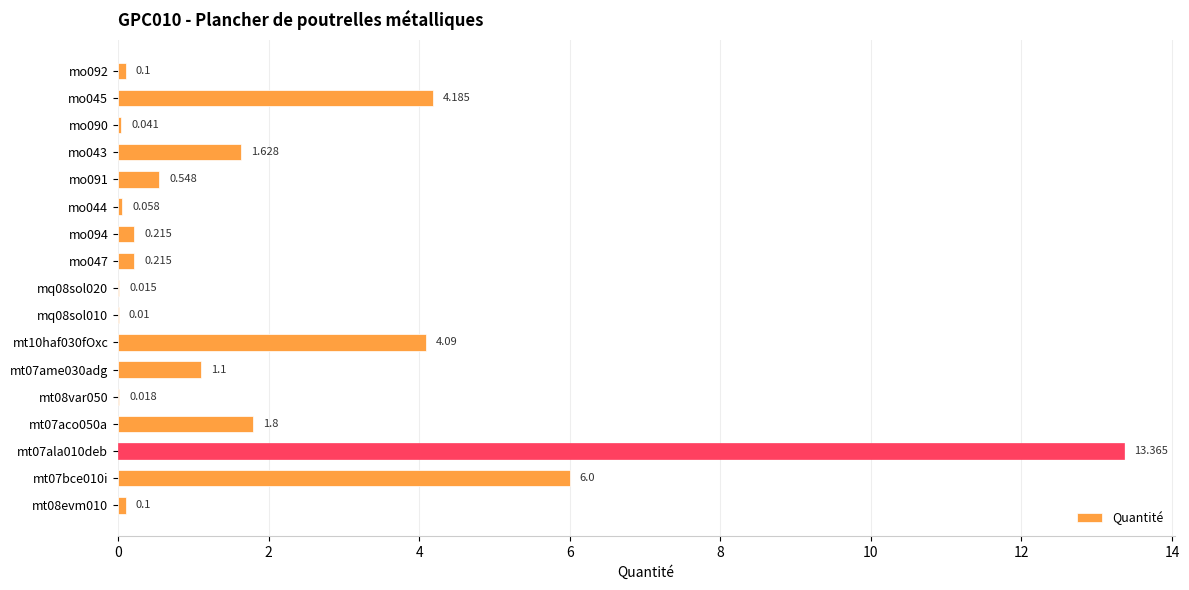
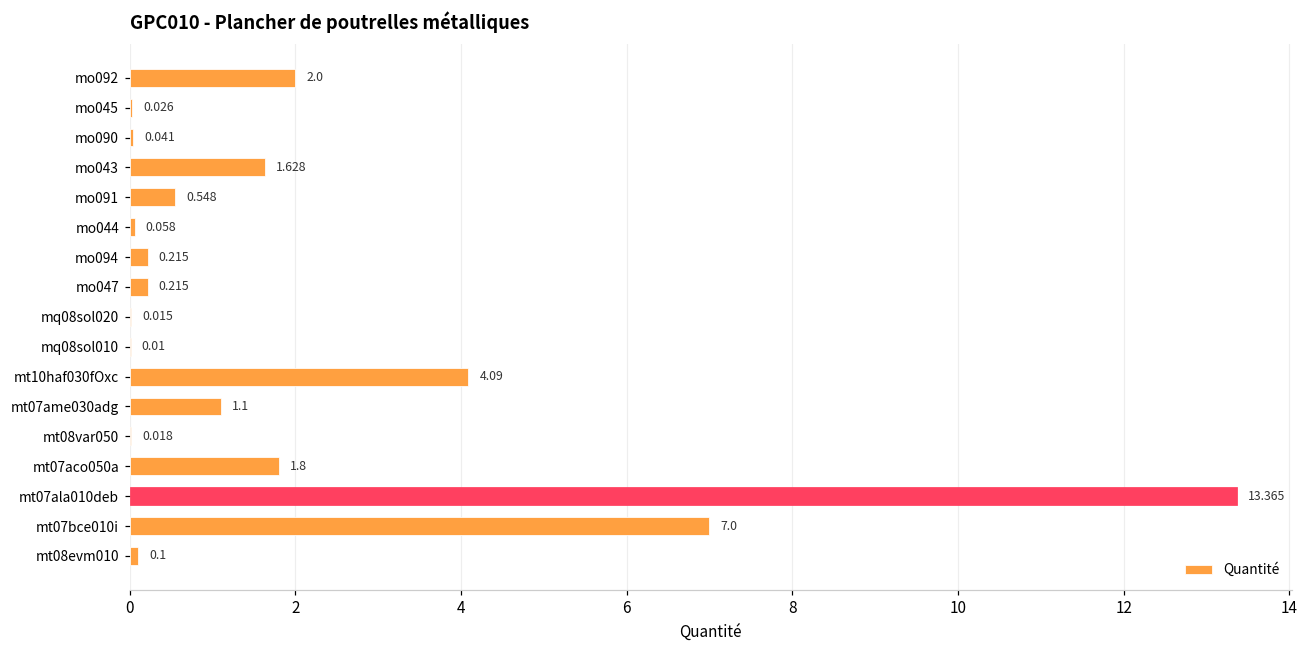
mo092: 0.1 -> 2.0
mo045: 4.185 -> 0.026
mt07bce010i: 6.0 -> 7.0
